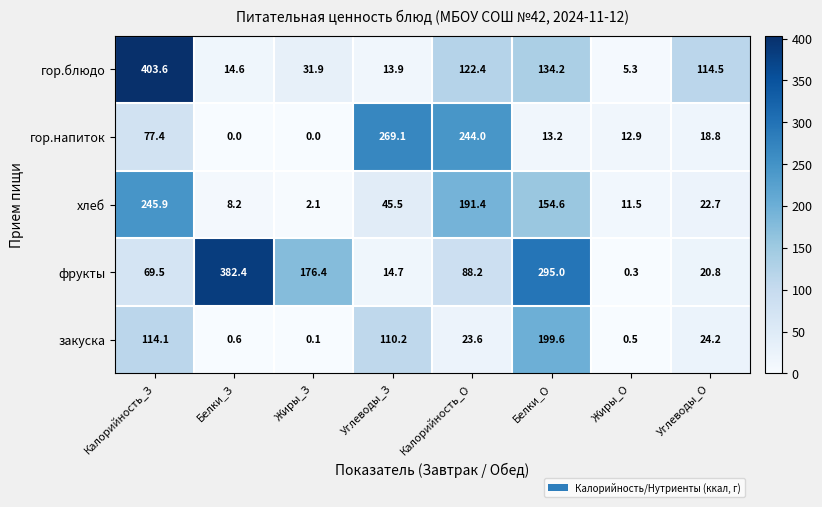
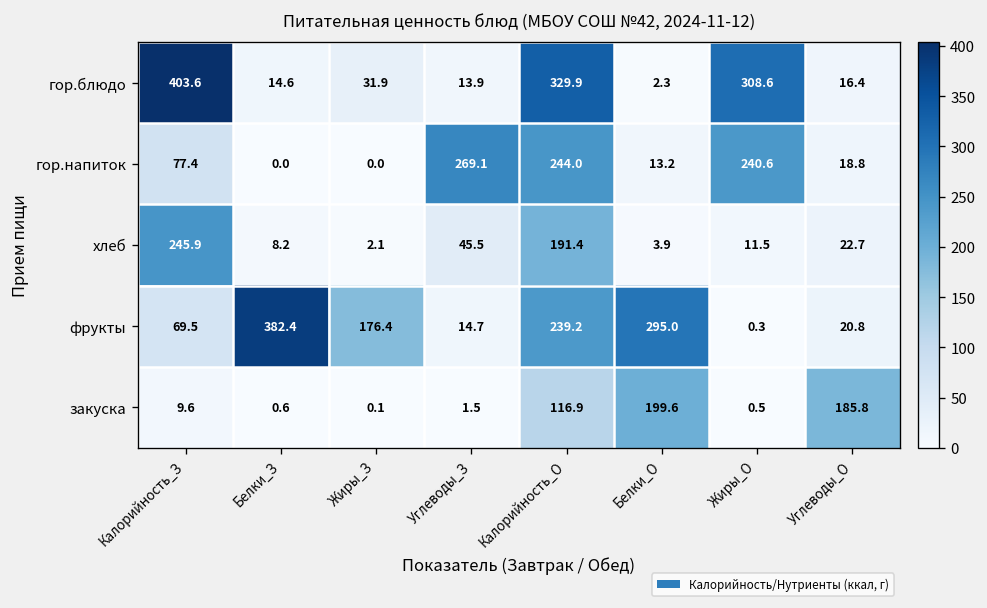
гор.блюдо, Калорийность_О: 122.4 -> 329.9
гор.блюдо, Белки_О: 134.2 -> 2.3
гор.блюдо, Жиры_О: 5.3 -> 308.6
гор.блюдо, Углеводы_О: 114.5 -> 16.4
гор.напиток, Жиры_О: 12.9 -> 240.6
хлеб, Белки_О: 154.6 -> 3.9
фрукты, Калорийность_О: 88.2 -> 239.2
закуска, Калорийность_З: 114.1 -> 9.6
закуска, Углеводы_З: 110.2 -> 1.5
закуска, Калорийность_О: 23.6 -> 116.9
закуска, Углеводы_О: 24.2 -> 185.8
